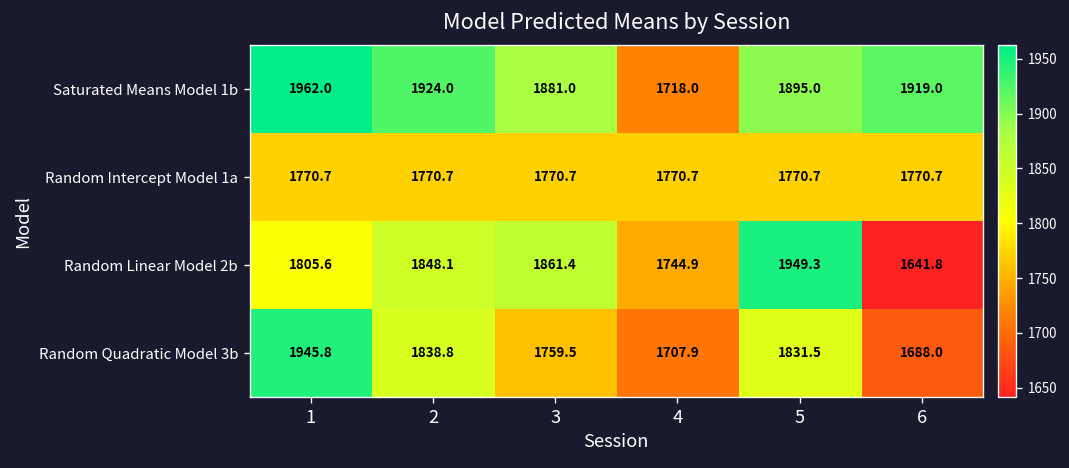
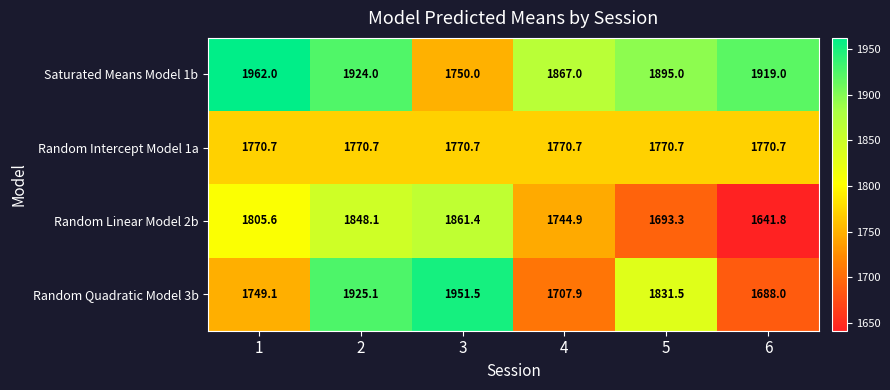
Saturated Means Model 1b, 3: 1881.0 -> 1750.0
Saturated Means Model 1b, 4: 1718.0 -> 1867.0
Random Linear Model 2b, 5: 1949.3 -> 1693.3
Random Quadratic Model 3b, 1: 1945.8 -> 1749.1
Random Quadratic Model 3b, 2: 1838.8 -> 1925.1
Random Quadratic Model 3b, 3: 1759.5 -> 1951.5
